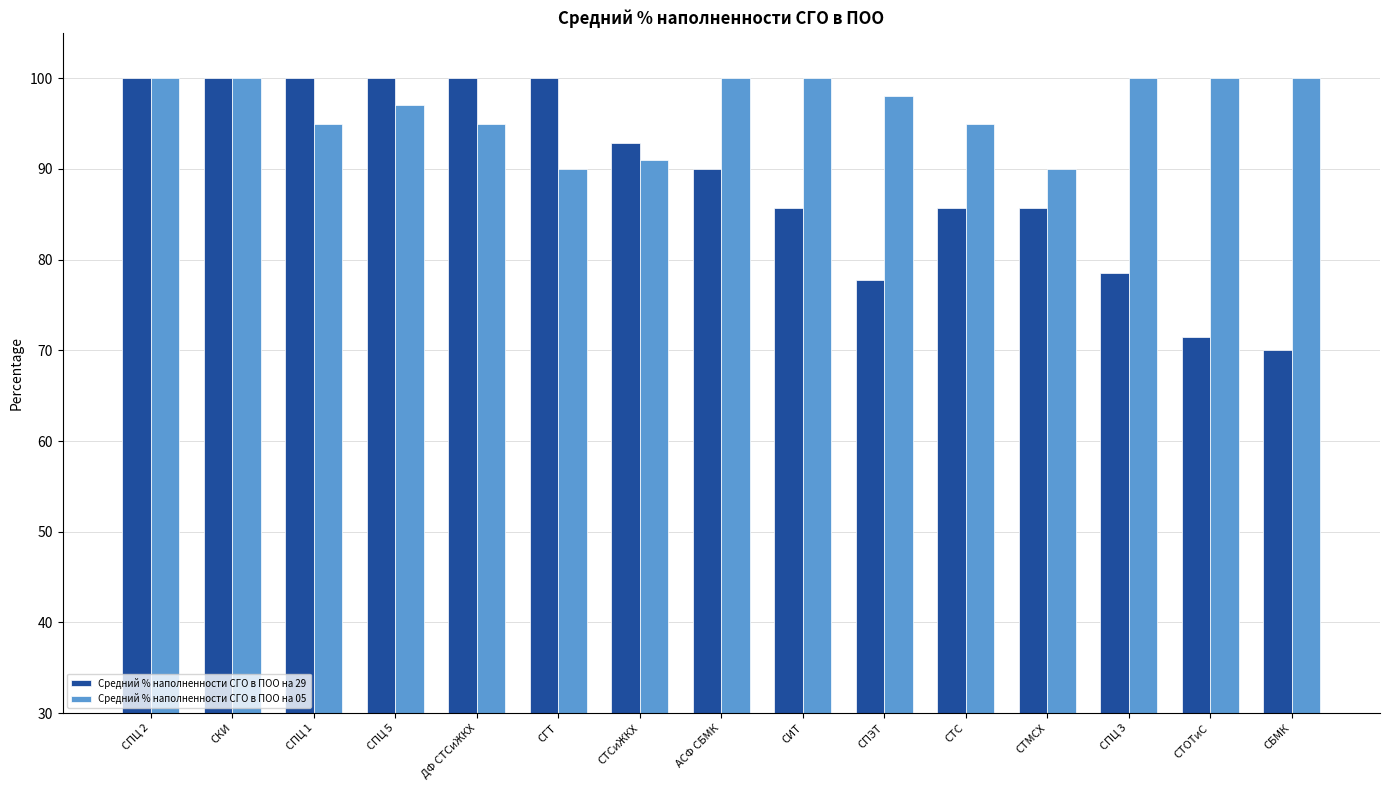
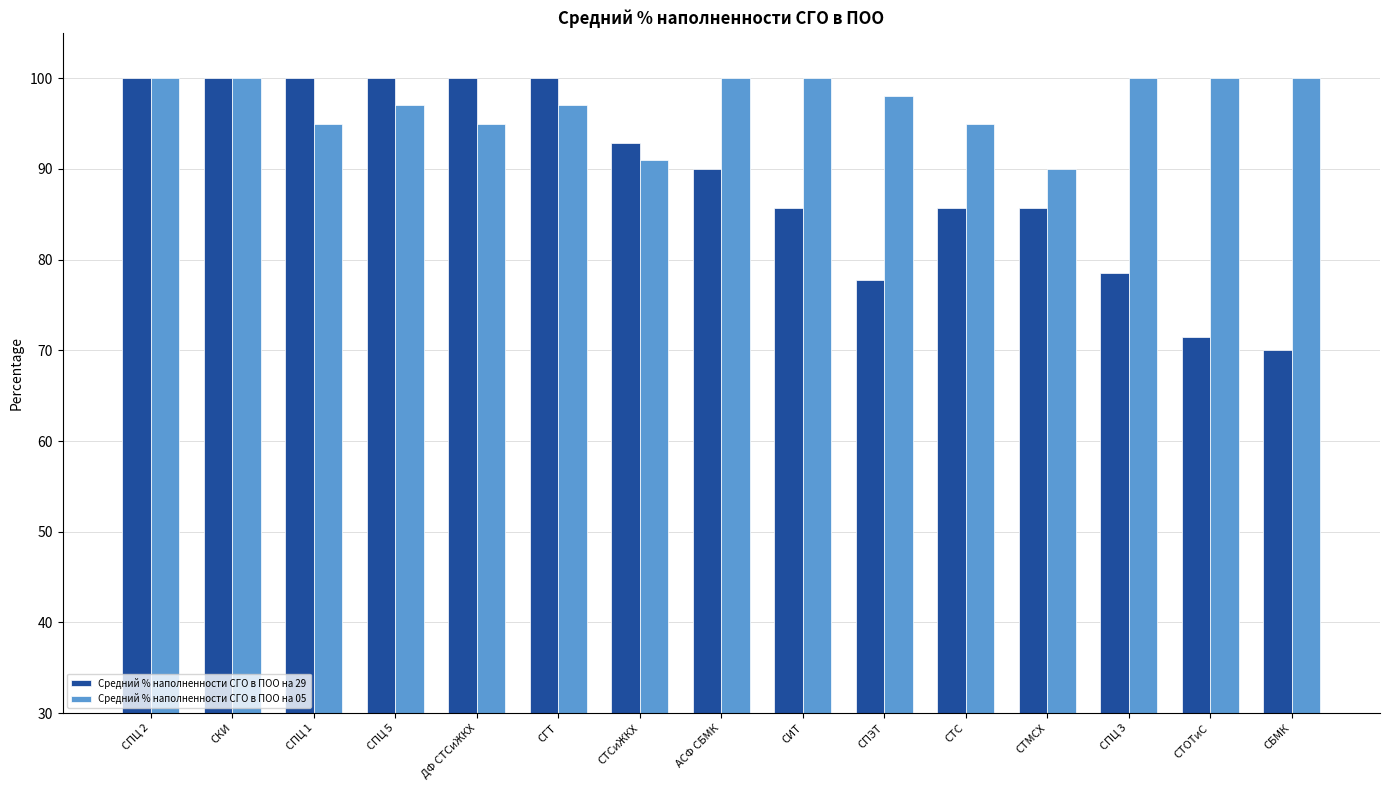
Средний % наполненности СГО в ПОО на 05, СГТ: 90 -> 97
